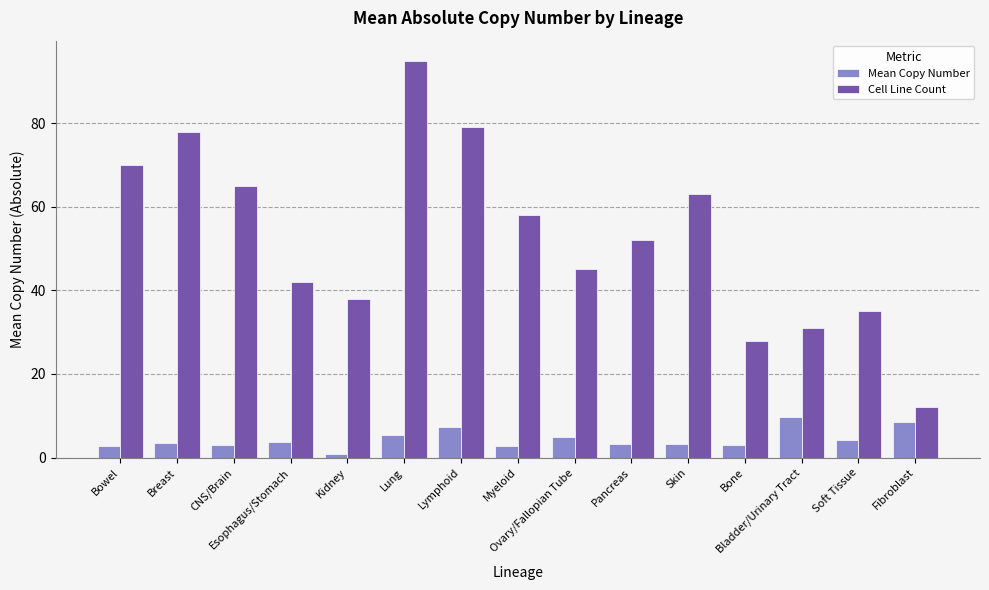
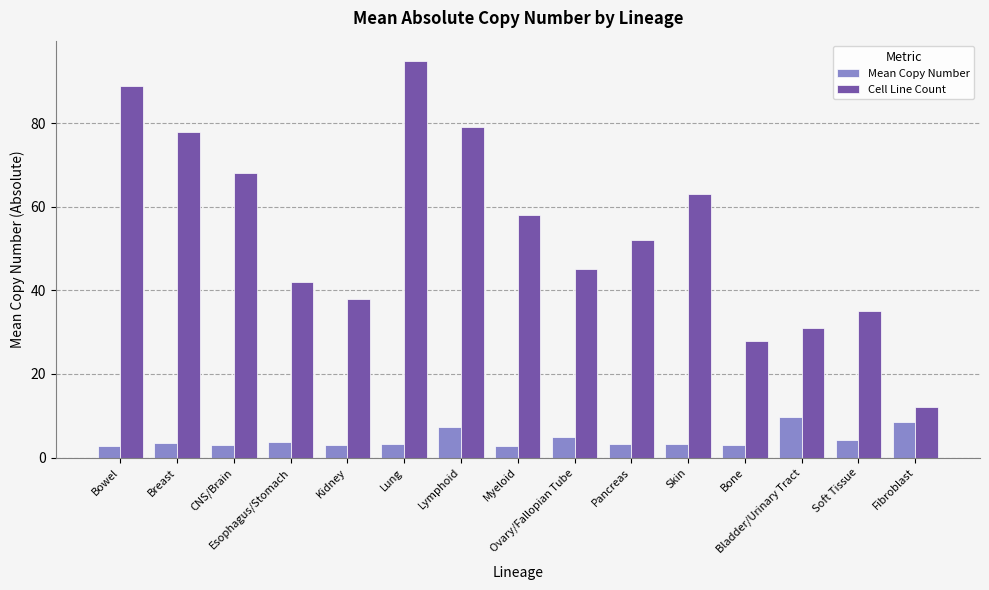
Cell Line Count, Bowel: 70 -> 89
Cell Line Count, CNS/Brain: 65 -> 68
Mean Copy Number, Kidney: 1 -> 3
Mean Copy Number, Lung: 5 -> 3
